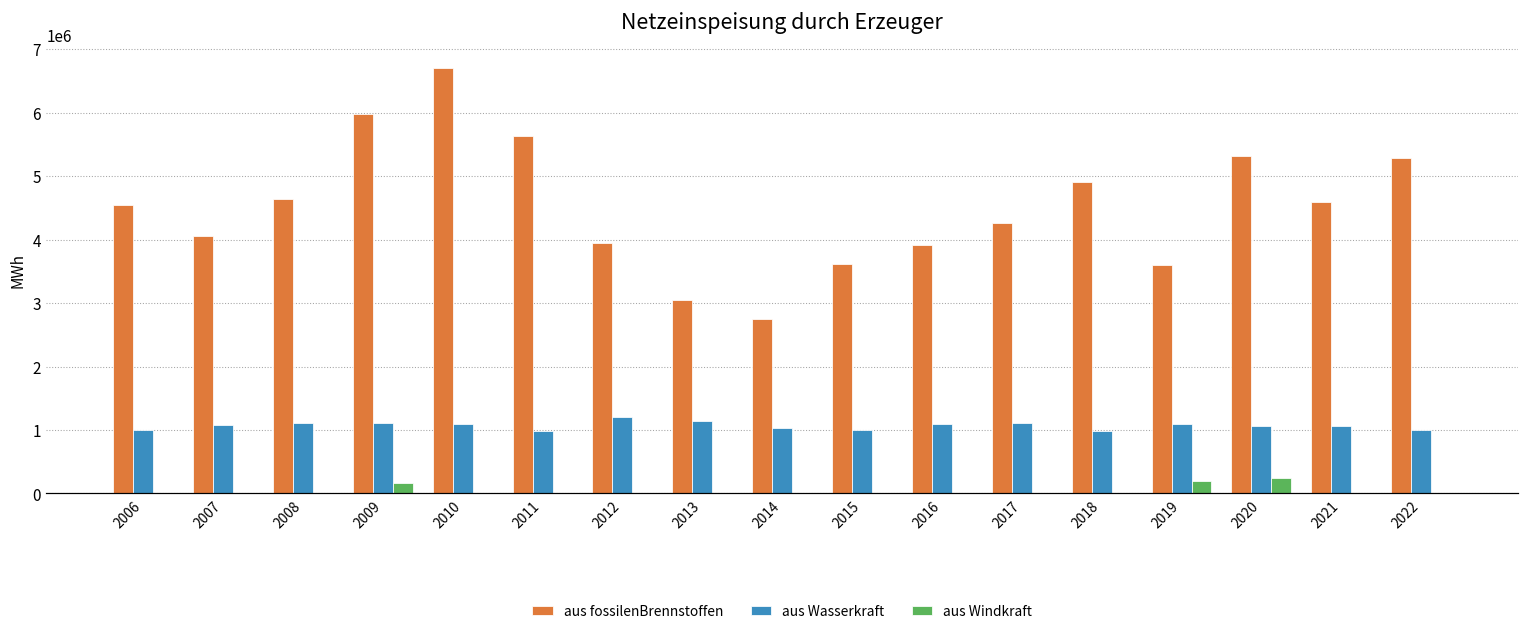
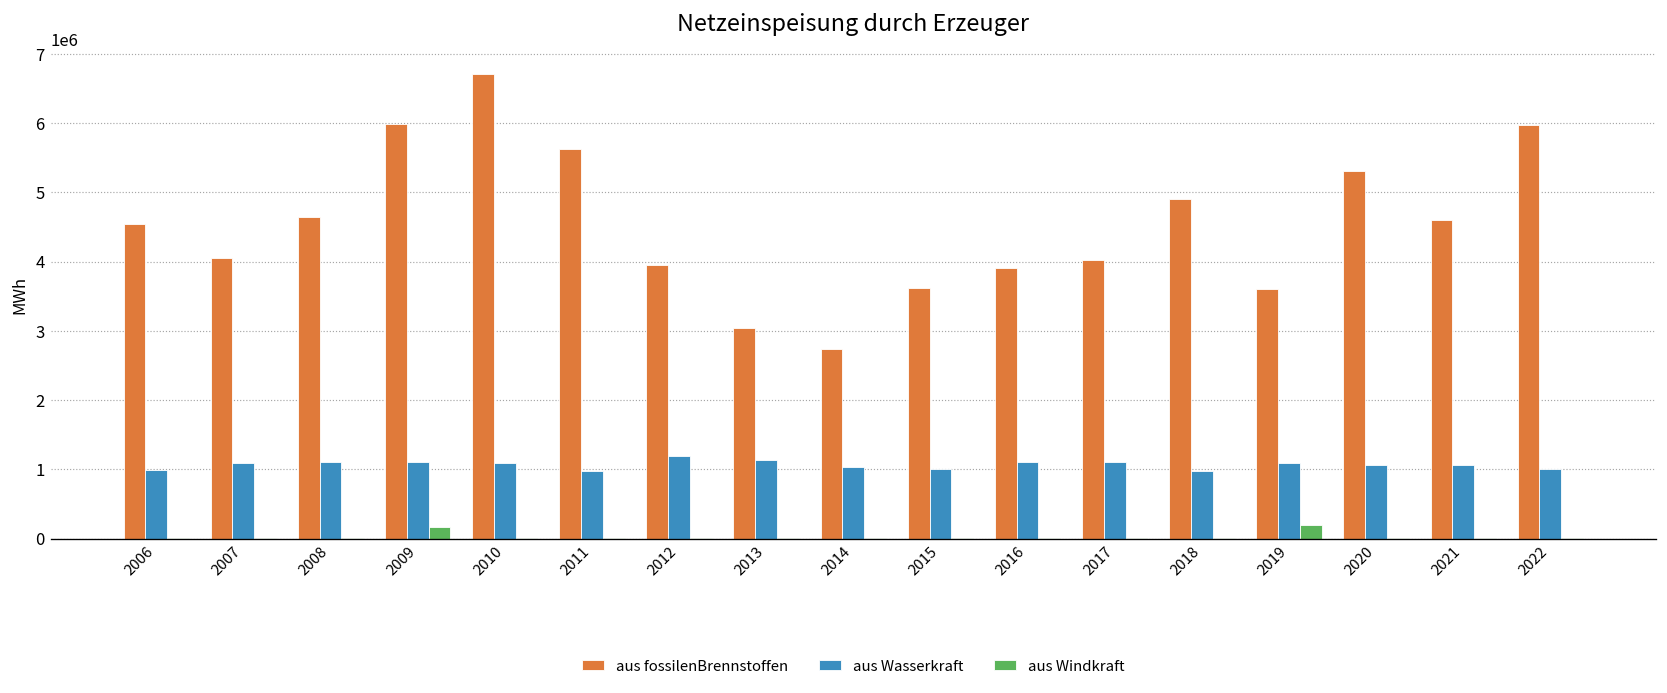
aus fossilenBrennstoffen, 2017: 4300000 -> 4000000
aus Windkraft, 2020: 200000 -> 0
aus fossilenBrennstoffen, 2022: 5300000 -> 6000000
